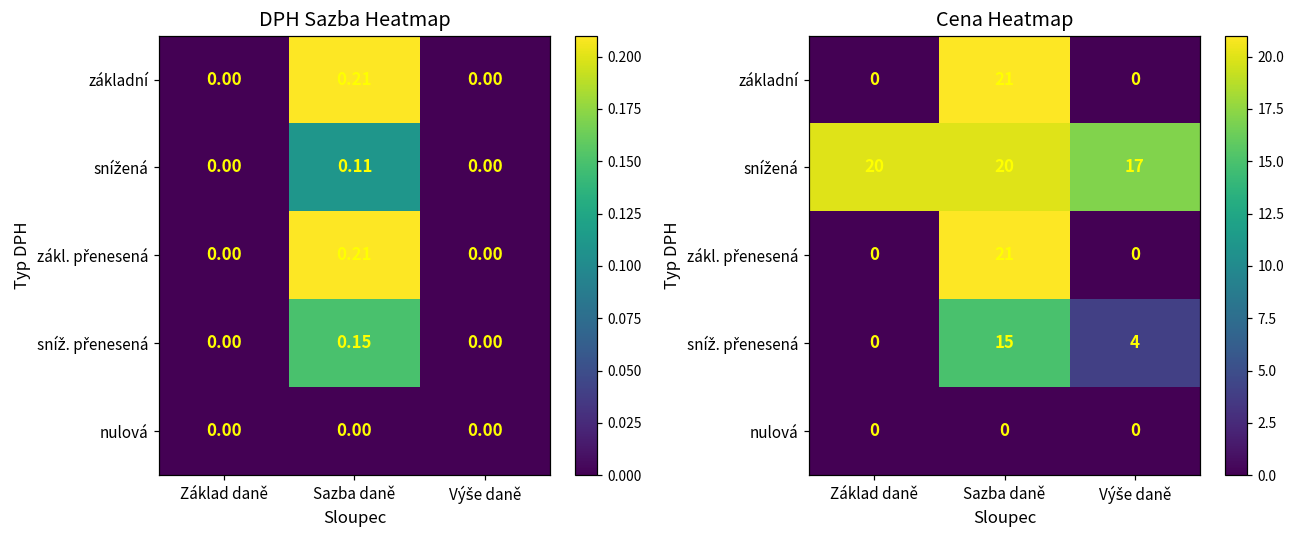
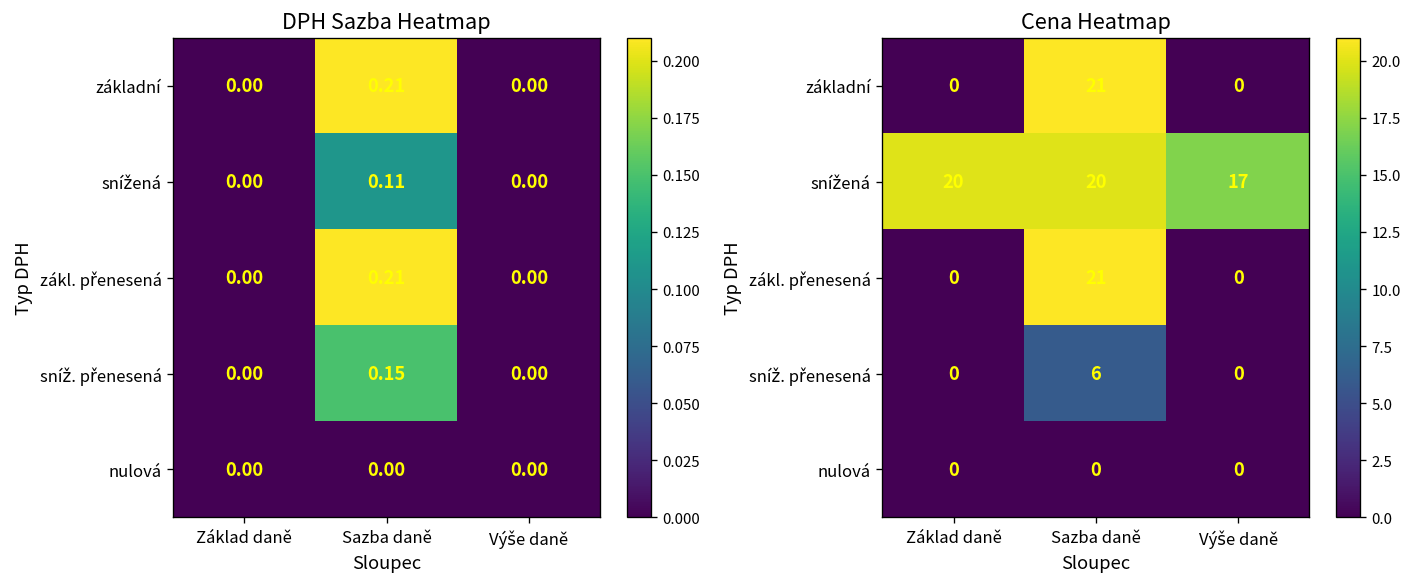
Cena Heatmap, sníž. přenesená, Sazba daně: 15 -> 6
Cena Heatmap, sníž. přenesená, Výše daně: 4 -> 0
